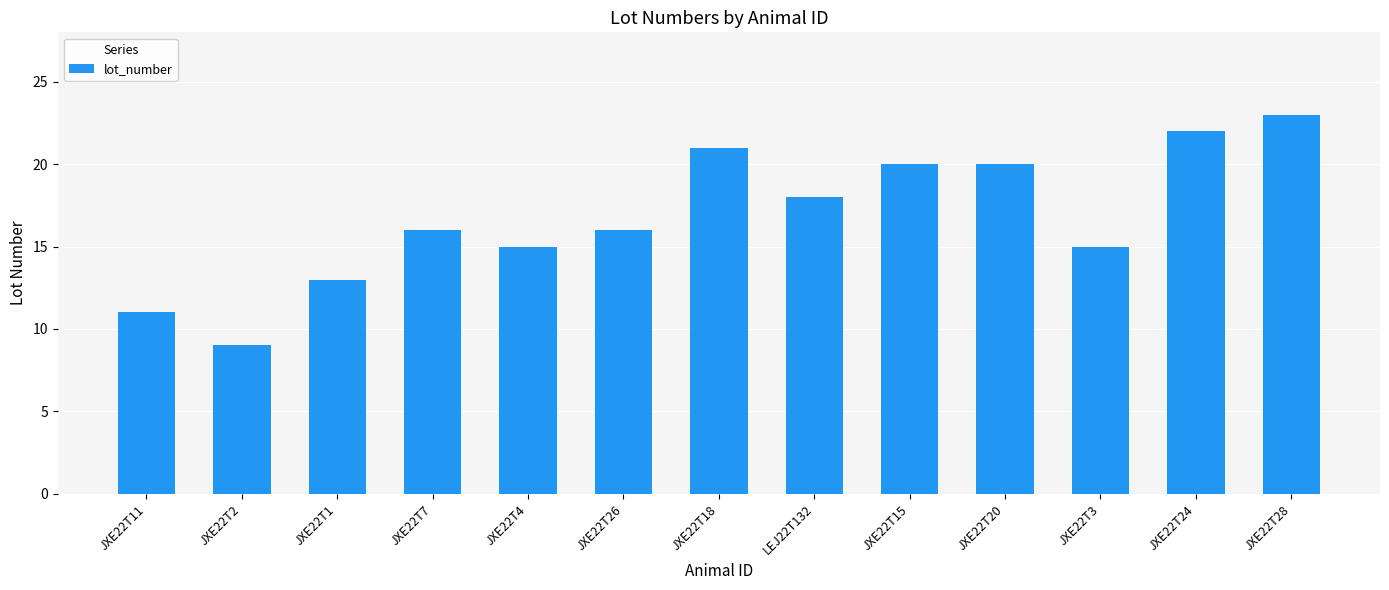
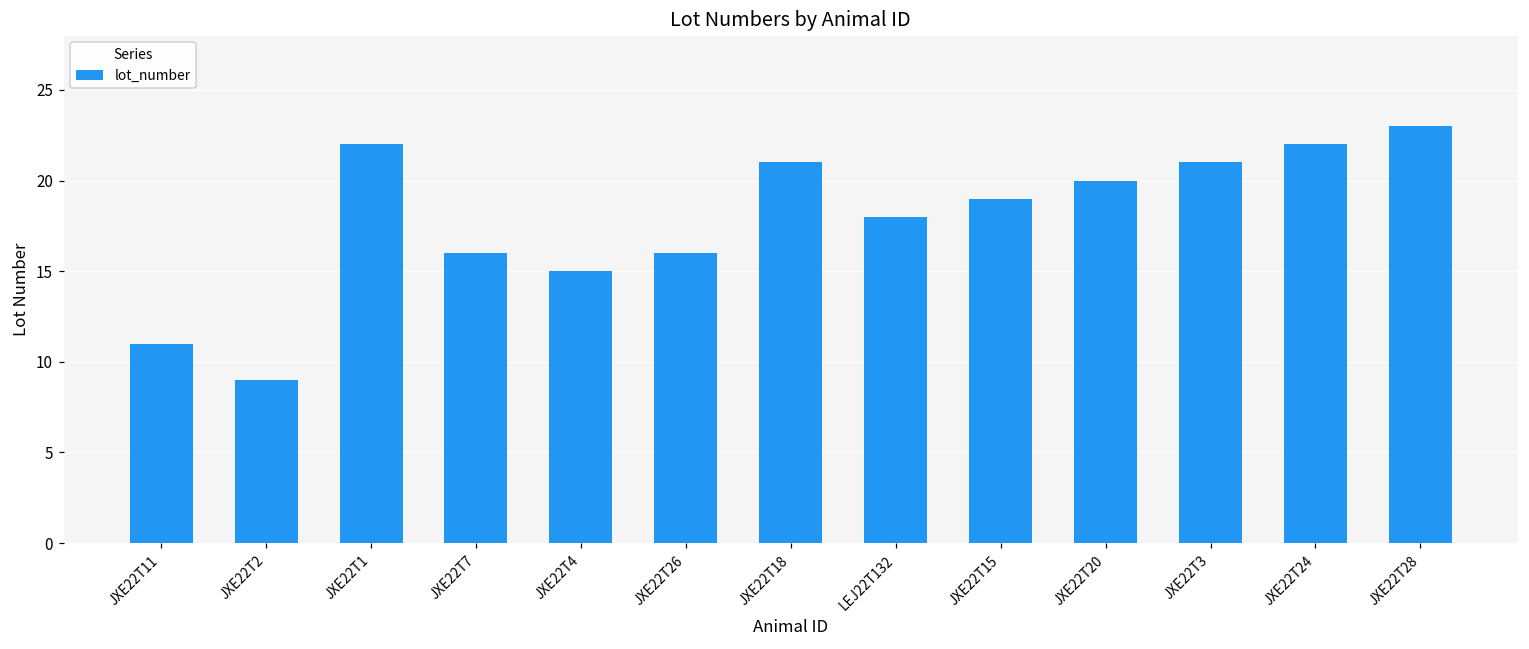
JXE22T1: 13 -> 22
JXE22T15: 20 -> 19
JXE22T3: 15 -> 21
